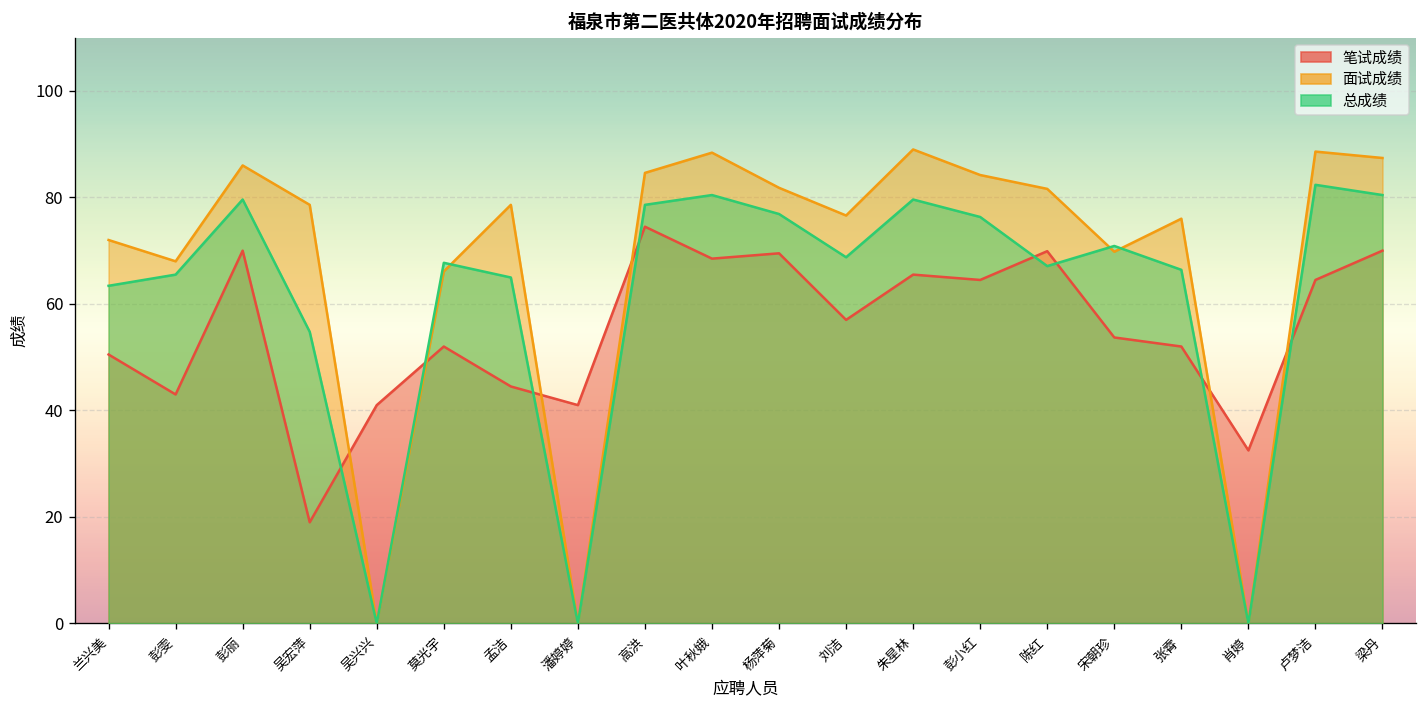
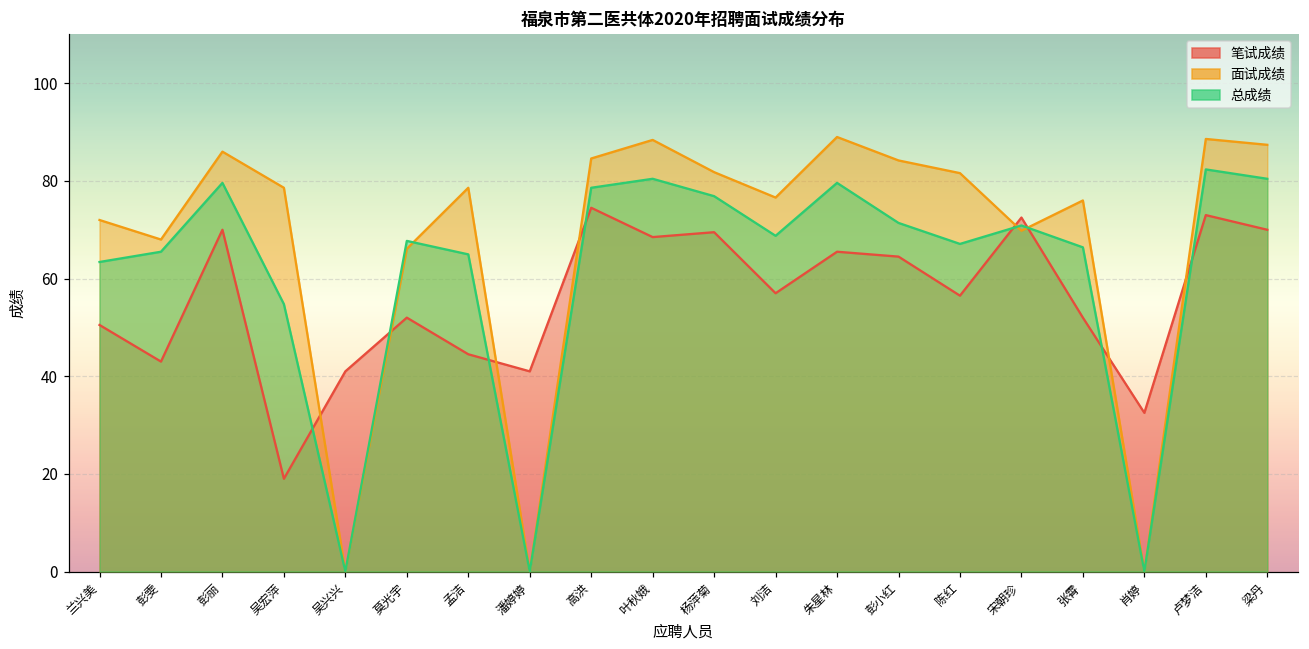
总成绩, 彭小红: 76 -> 71
笔试成绩, 陈红: 70 -> 57
笔试成绩, 宋朝珍: 54 -> 73
笔试成绩, 卢梦洁: 65 -> 73
